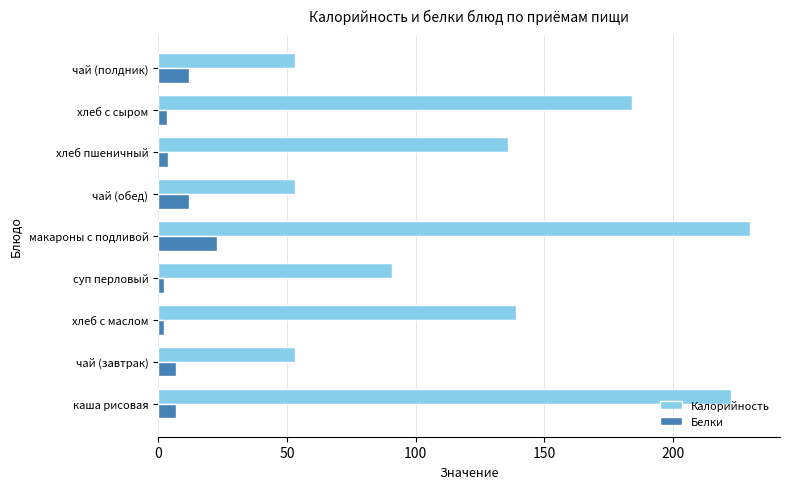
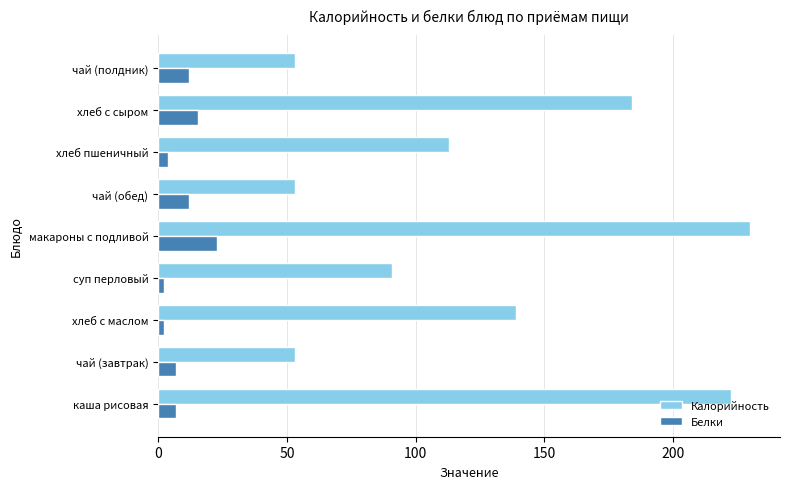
Белки, хлеб с сыром: 3 -> 16
Калорийность, хлеб пшеничный: 136 -> 113
